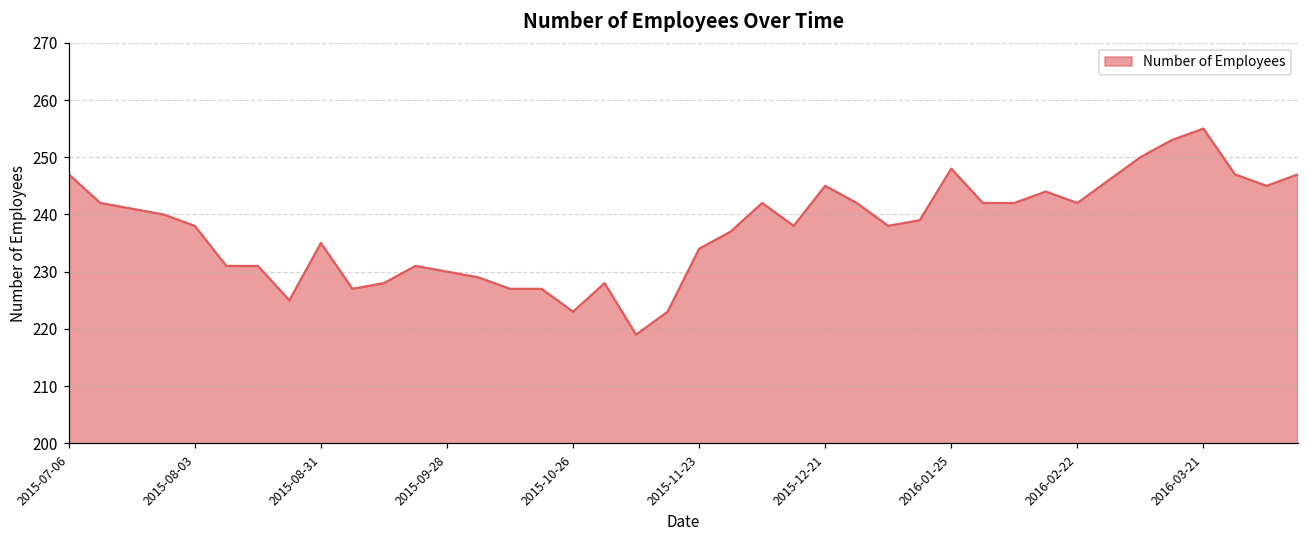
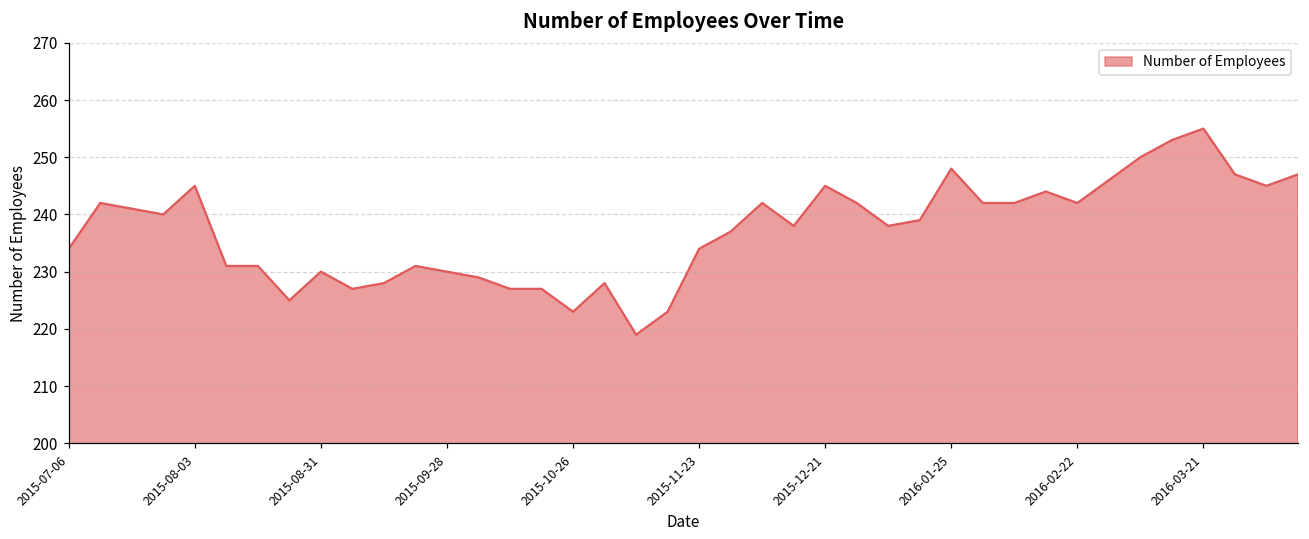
2015-07-06: 247 -> 234
2015-08-03: 238 -> 245
2015-08-31: 235 -> 230
